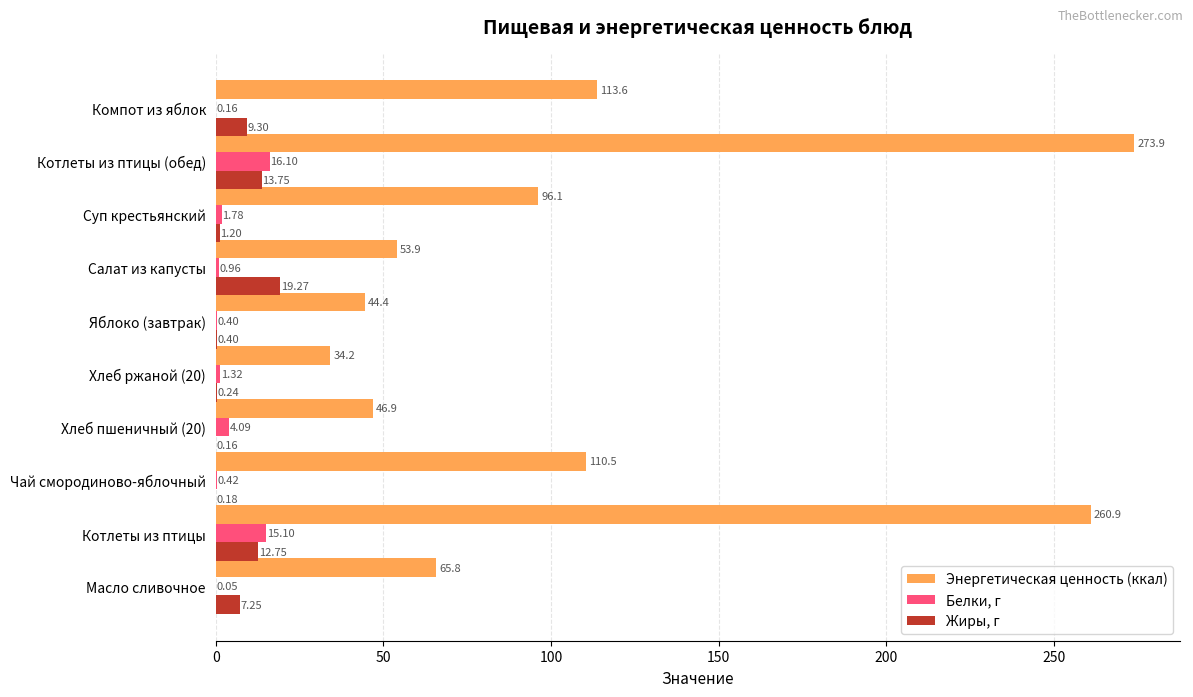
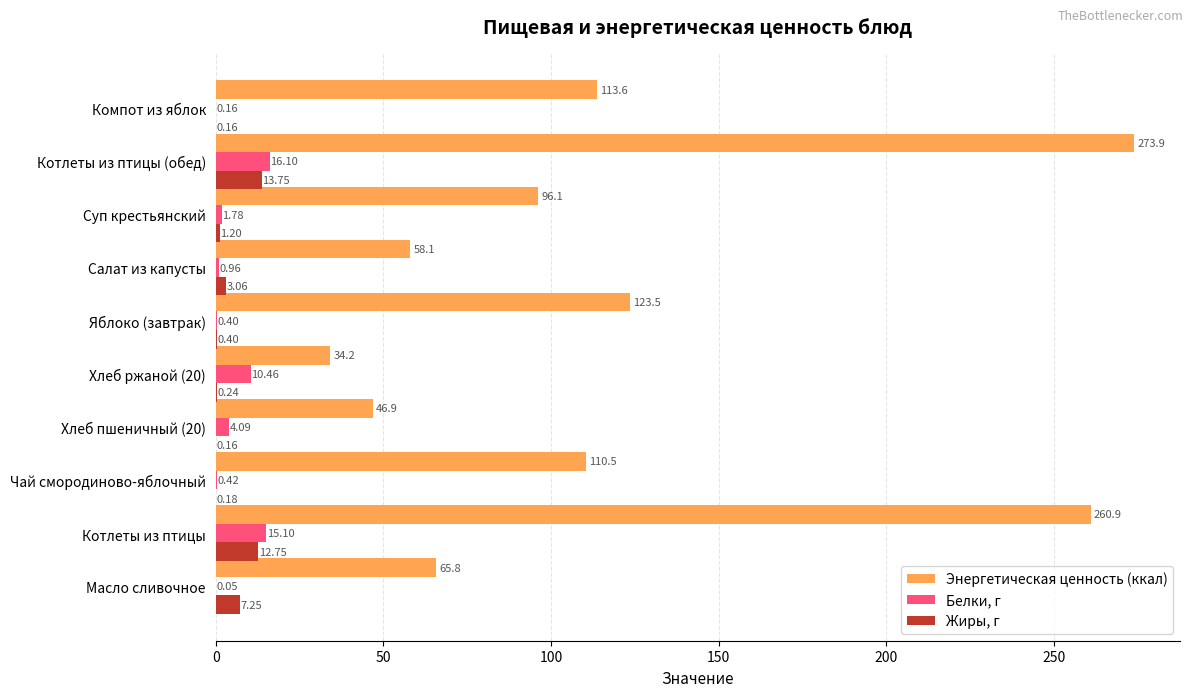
Жиры, г, Компот из яблок: 9.30 -> 0.16
Энергетическая ценность (ккал), Салат из капусты: 53.9 -> 58.1
Жиры, г, Салат из капусты: 19.27 -> 3.06
Энергетическая ценность (ккал), Яблоко (завтрак): 44.4 -> 123.5
Белки, г, Хлеб ржаной (20): 1.32 -> 10.46
